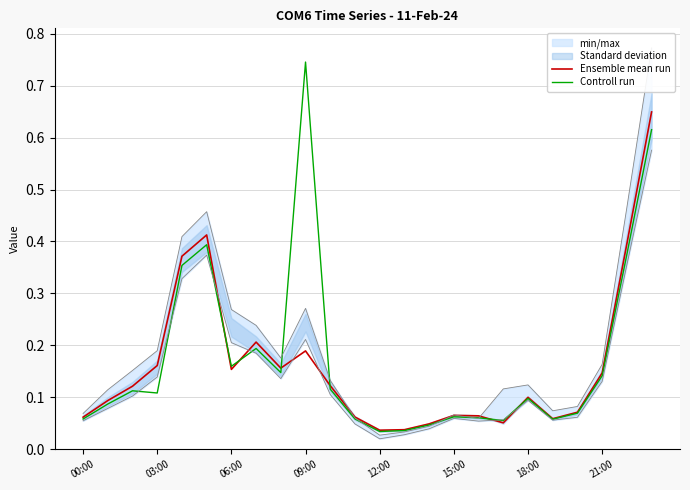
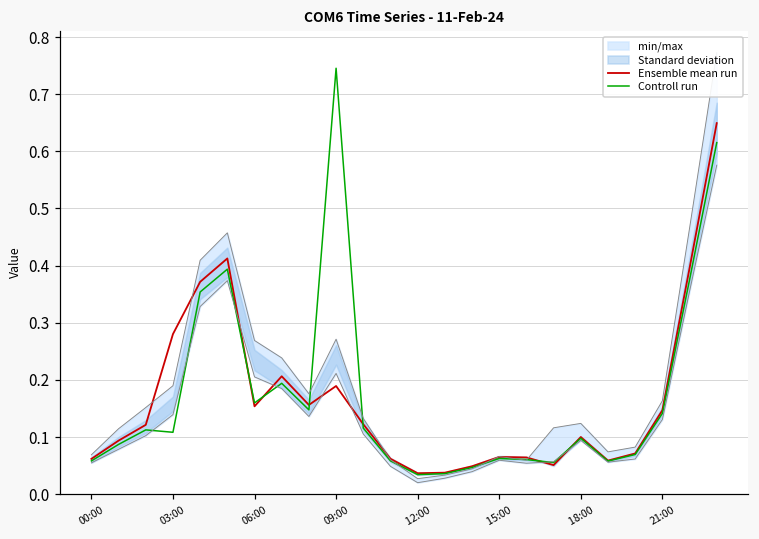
Ensemble mean run, 03:00: 0.16 -> 0.28
